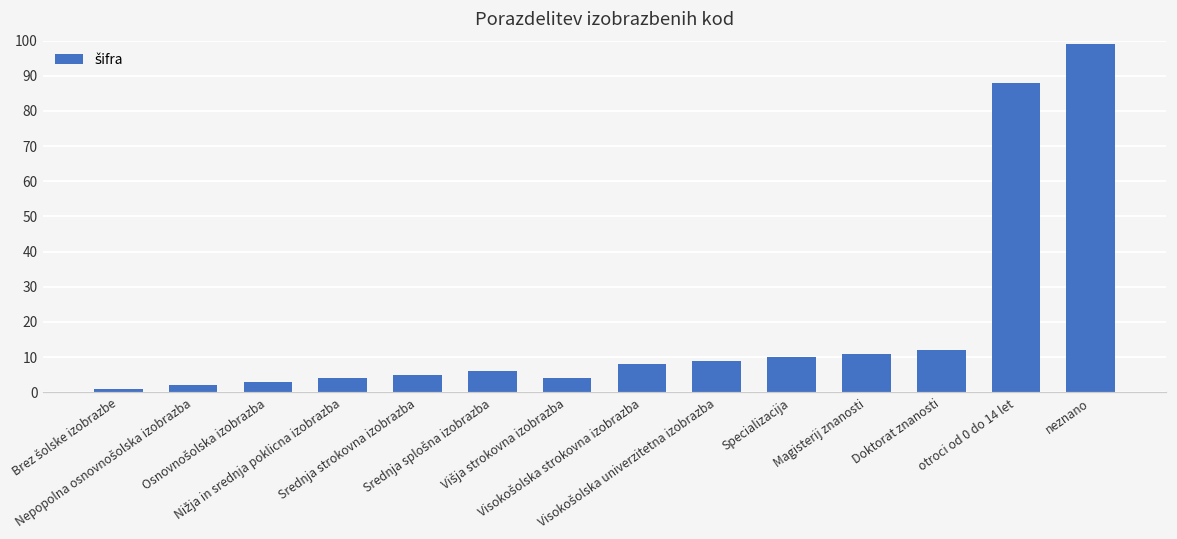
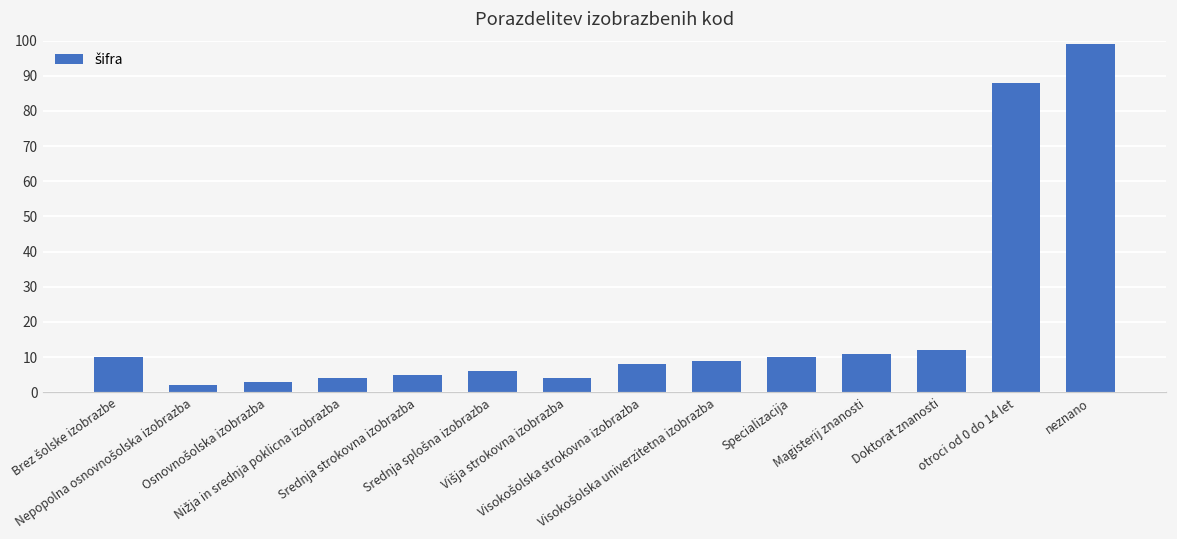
Brez šolske izobrazbe: 1 -> 10
